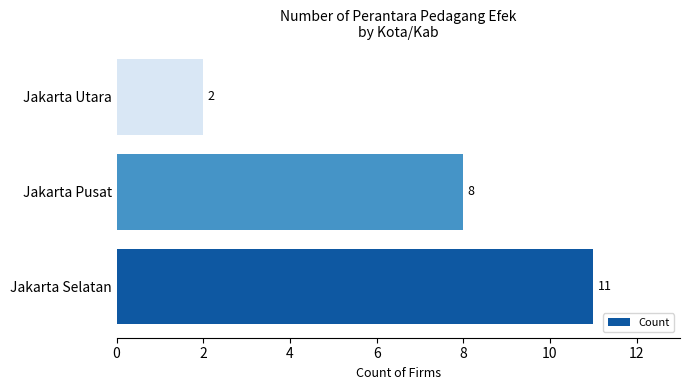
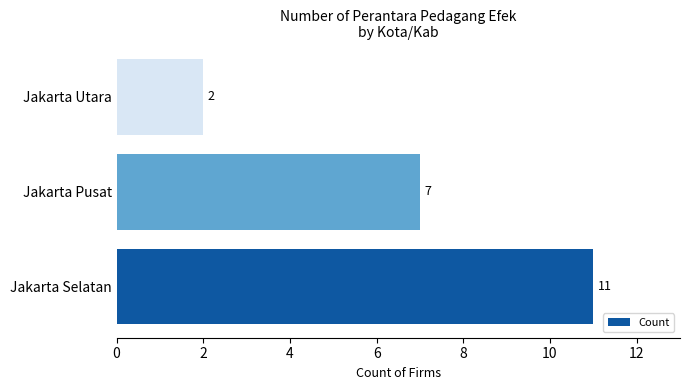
Jakarta Pusat: 8 -> 7
